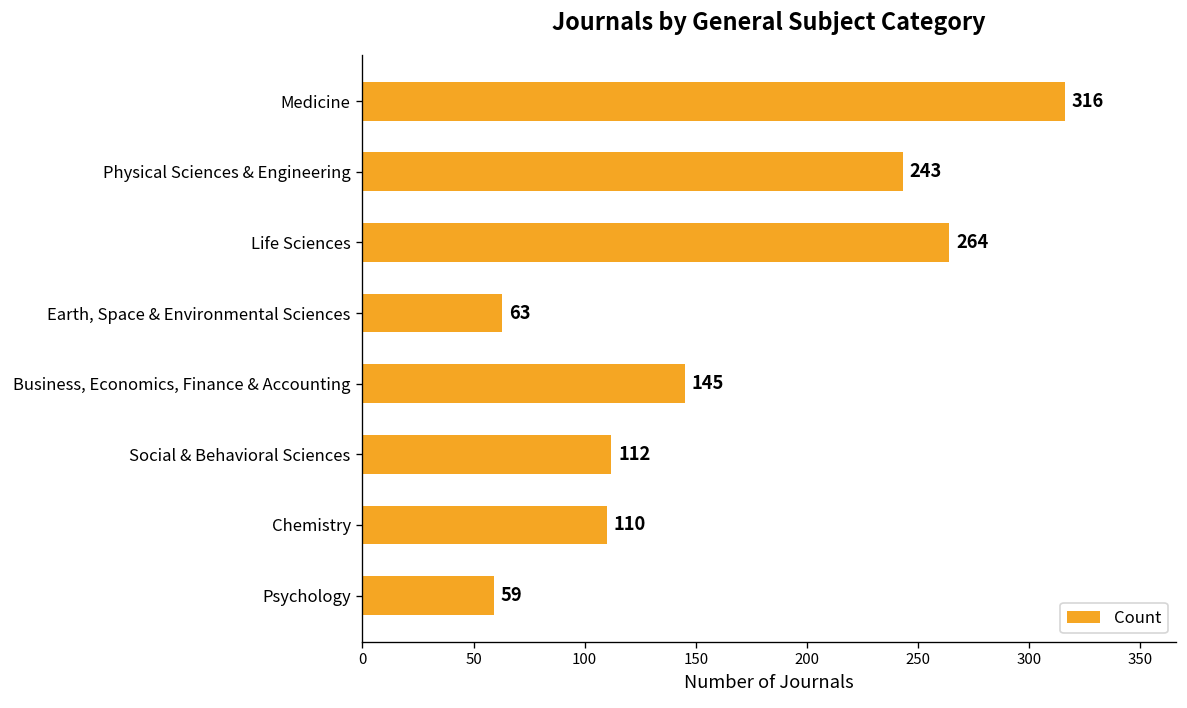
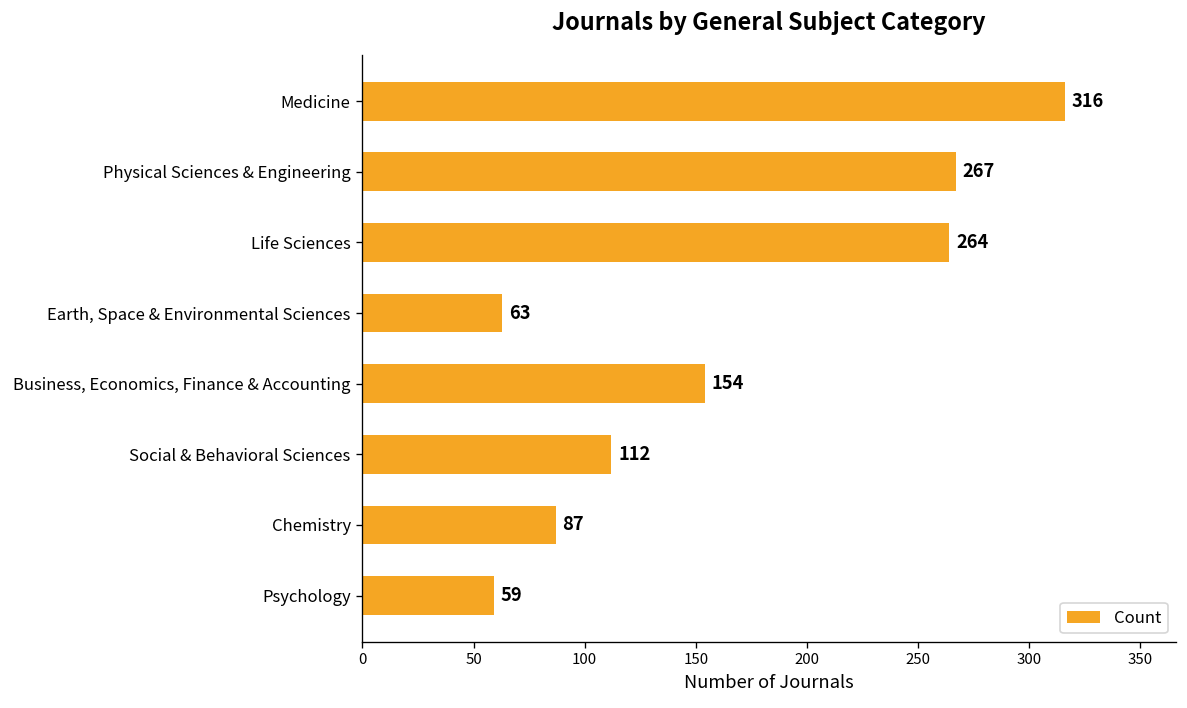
Physical Sciences & Engineering: 243 -> 267
Business, Economics, Finance & Accounting: 145 -> 154
Chemistry: 110 -> 87
